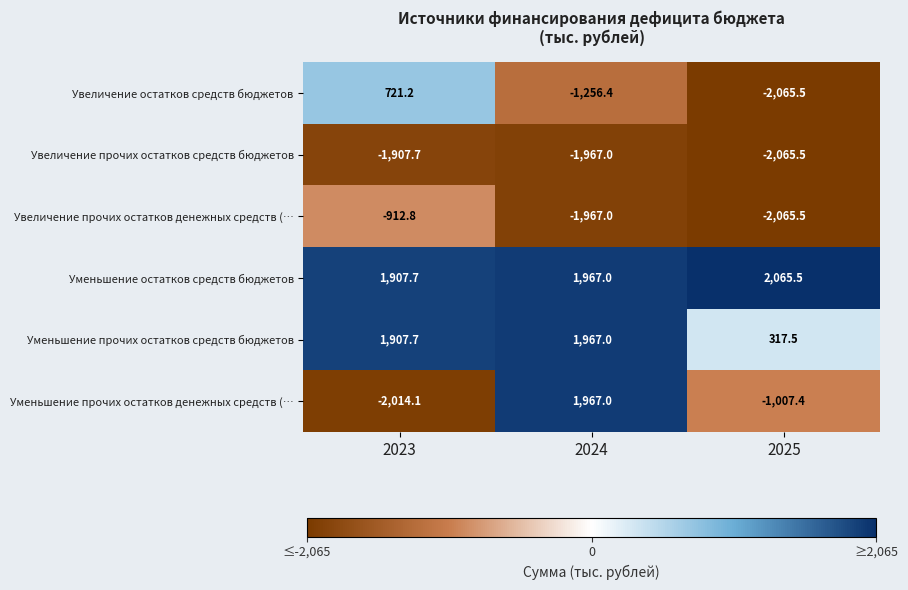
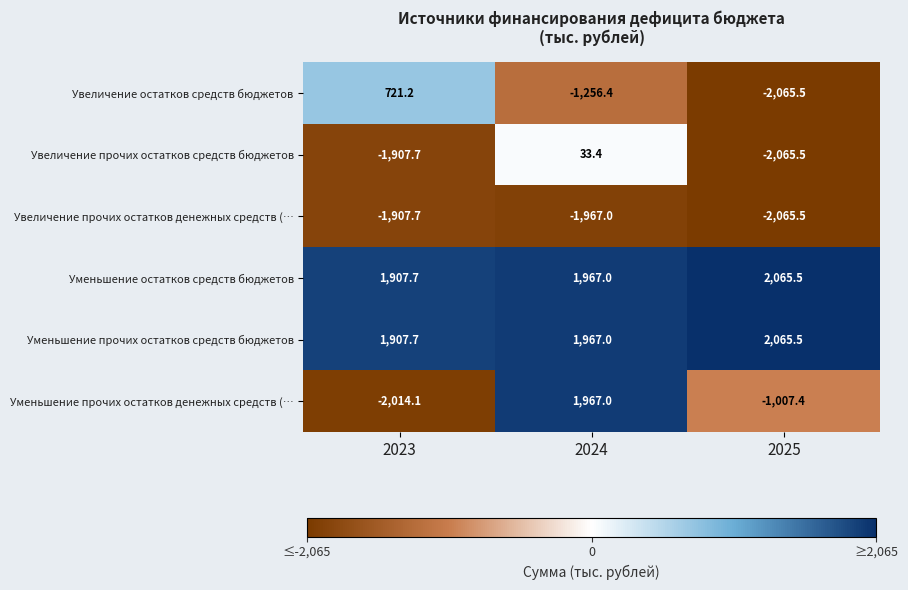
Увеличение прочих остатков средств бюджетов, 2024: -1,967.0 -> 33.4
Увеличение прочих остатков денежных средств (…, 2023: -912.8 -> -1,907.7
Уменьшение прочих остатков средств бюджетов, 2025: 317.5 -> 2,065.5
